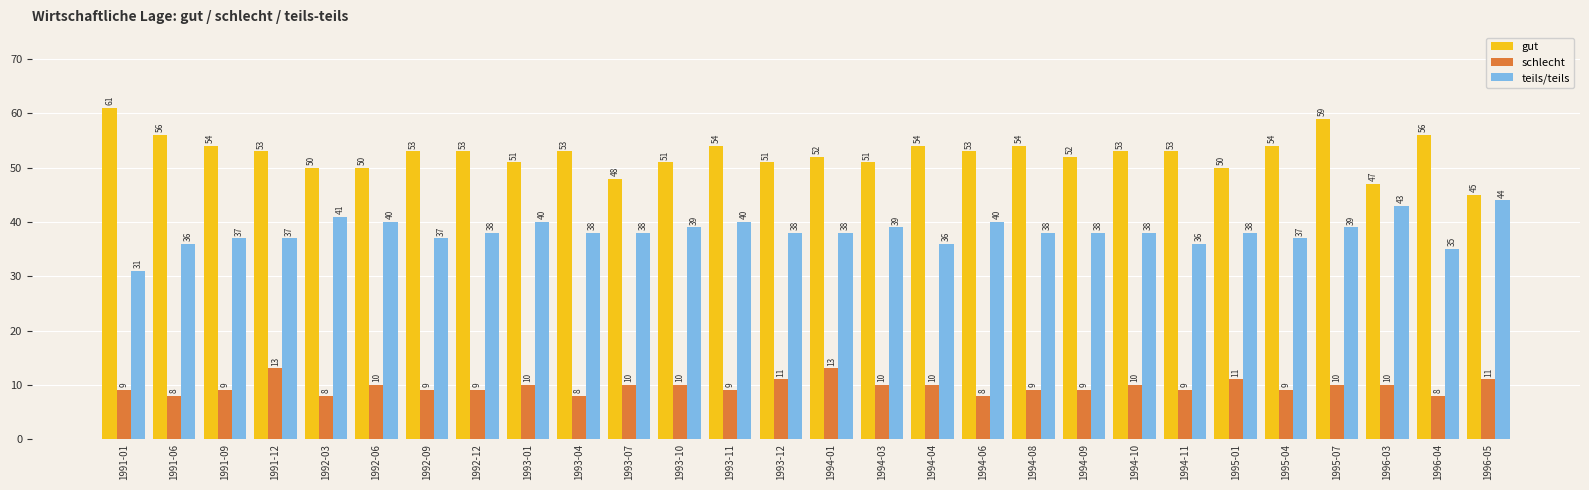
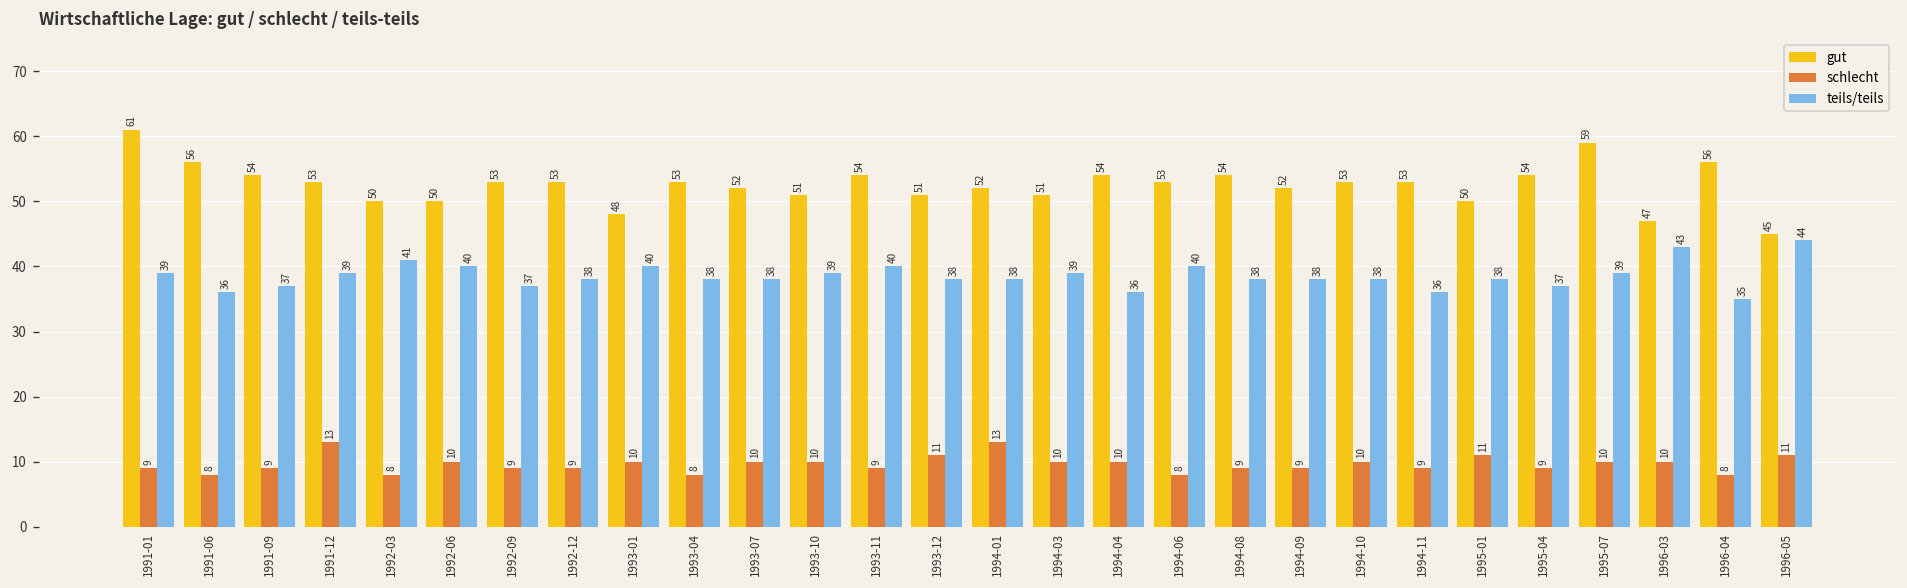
teils/teils, 1991-01: 31 -> 39
teils/teils, 1991-12: 37 -> 39
gut, 1993-01: 51 -> 48
gut, 1993-07: 48 -> 52
